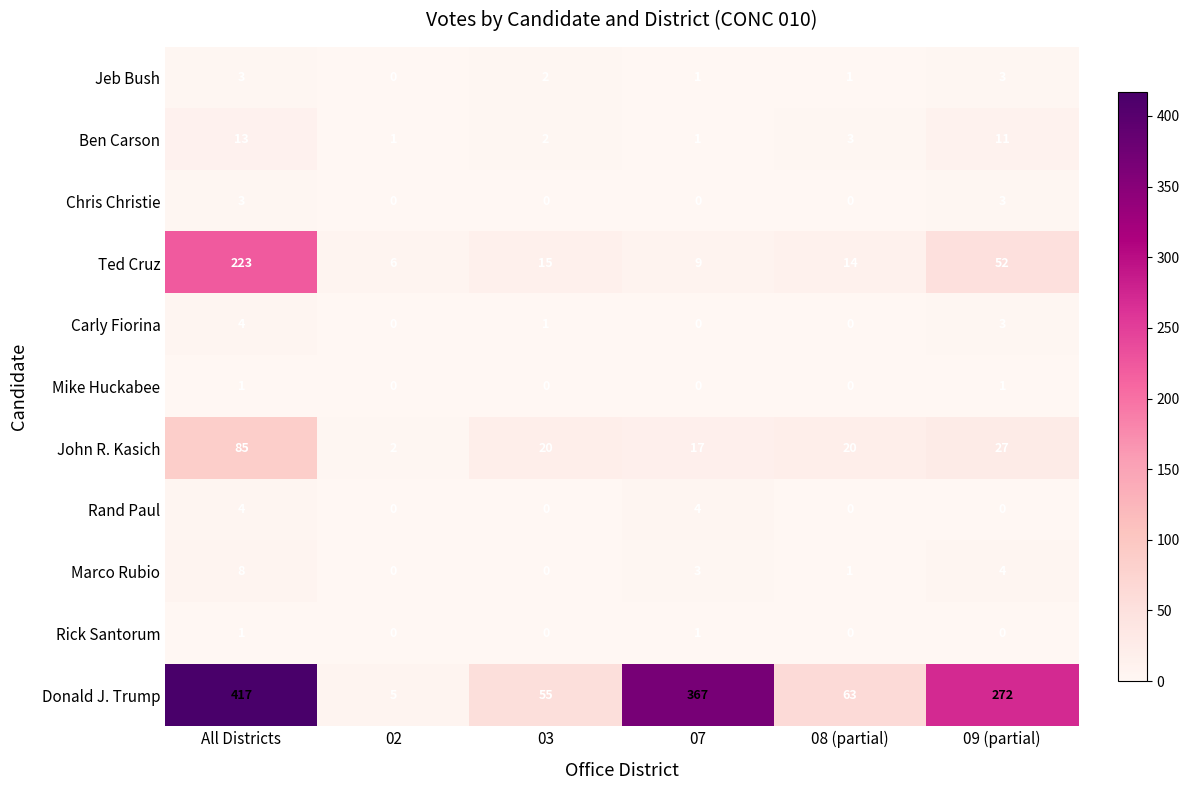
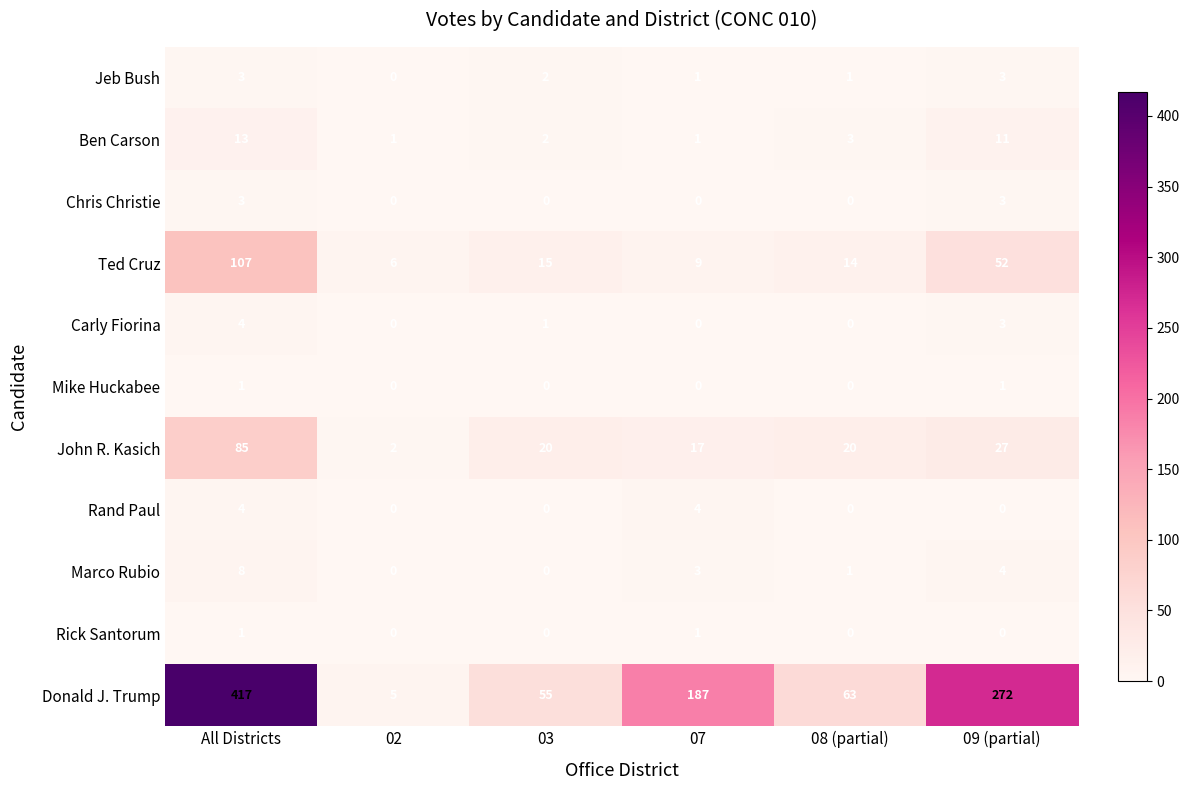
Ted Cruz, All Districts: 223 -> 107
Donald J. Trump, 07: 367 -> 187
